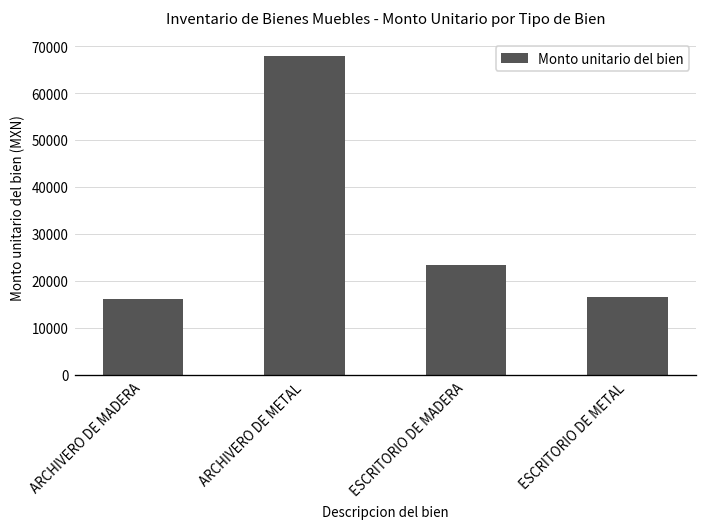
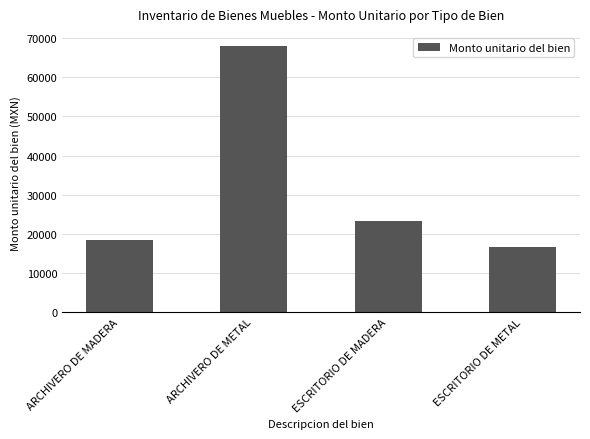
ARCHIVERO DE MADERA: 16000 -> 18000
